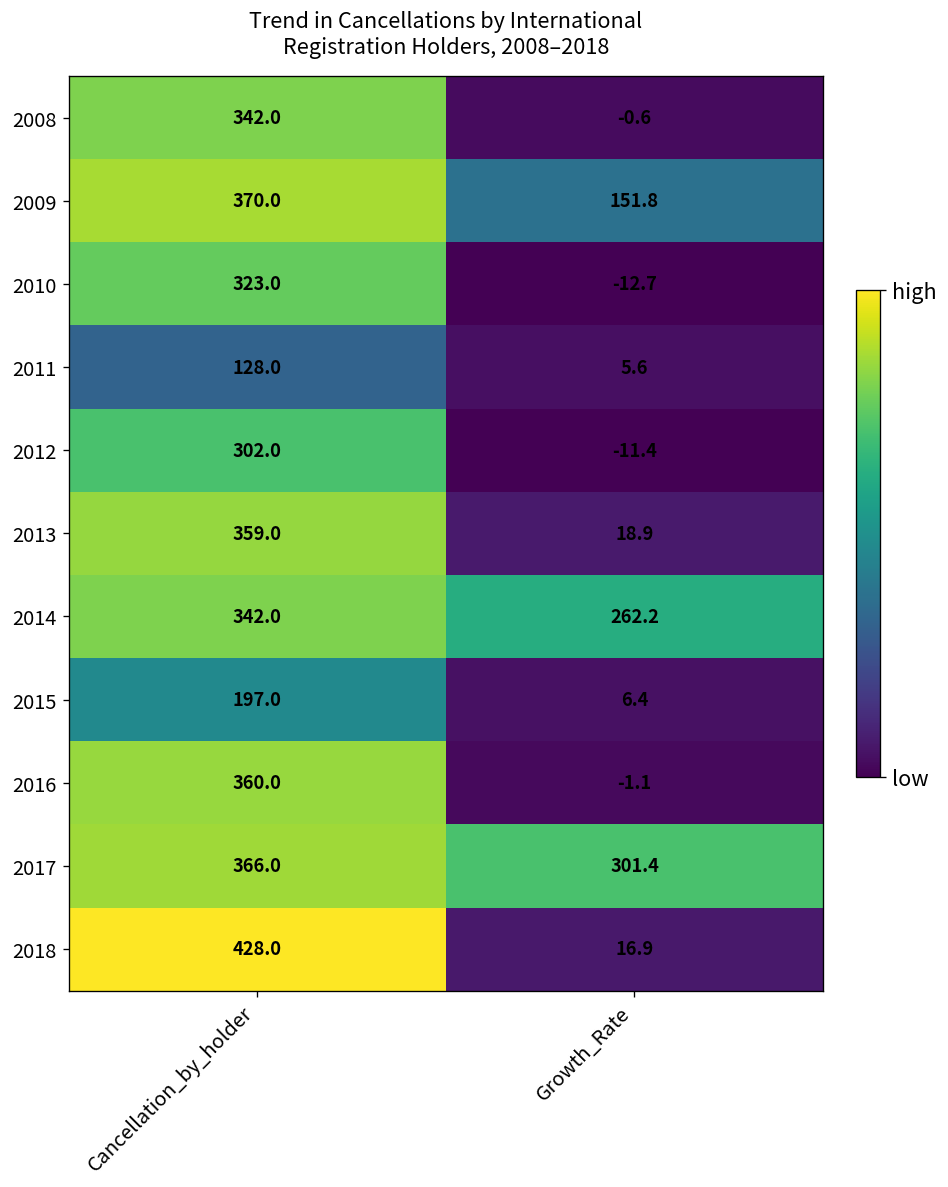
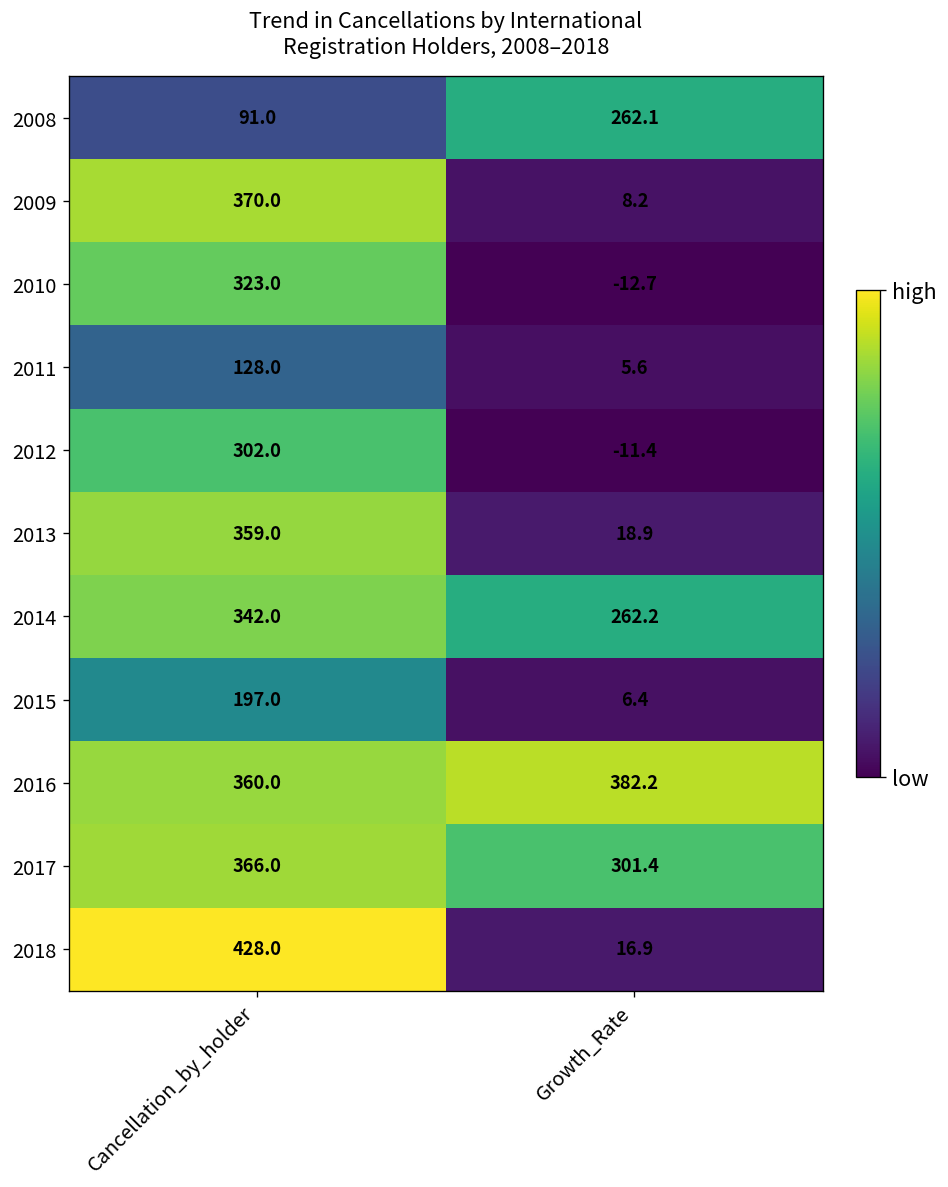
2008, Cancellation_by_holder: 342.0 -> 91.0
2008, Growth_Rate: -0.6 -> 262.1
2009, Growth_Rate: 151.8 -> 8.2
2016, Growth_Rate: -1.1 -> 382.2
